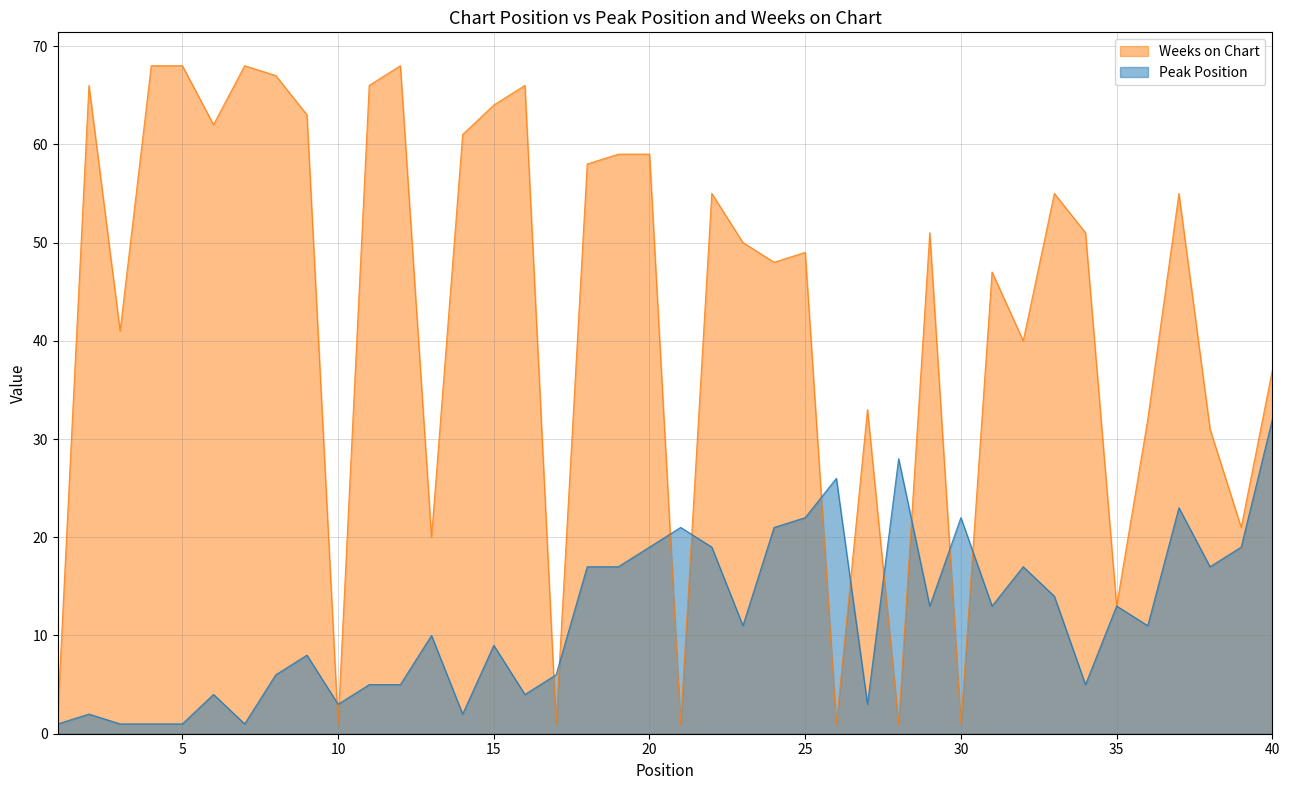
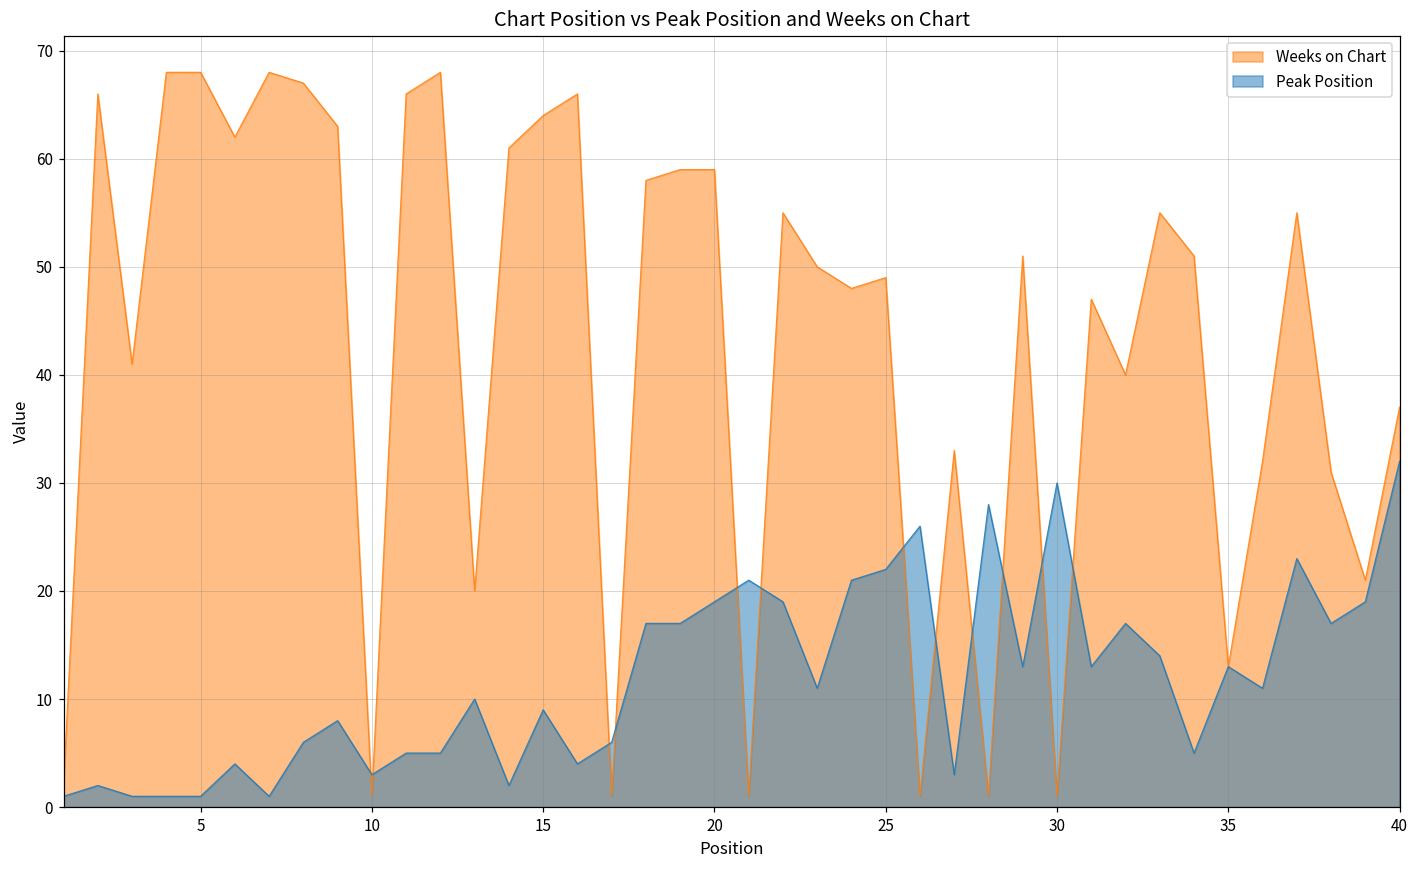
Peak Position, 30: 22 -> 30
